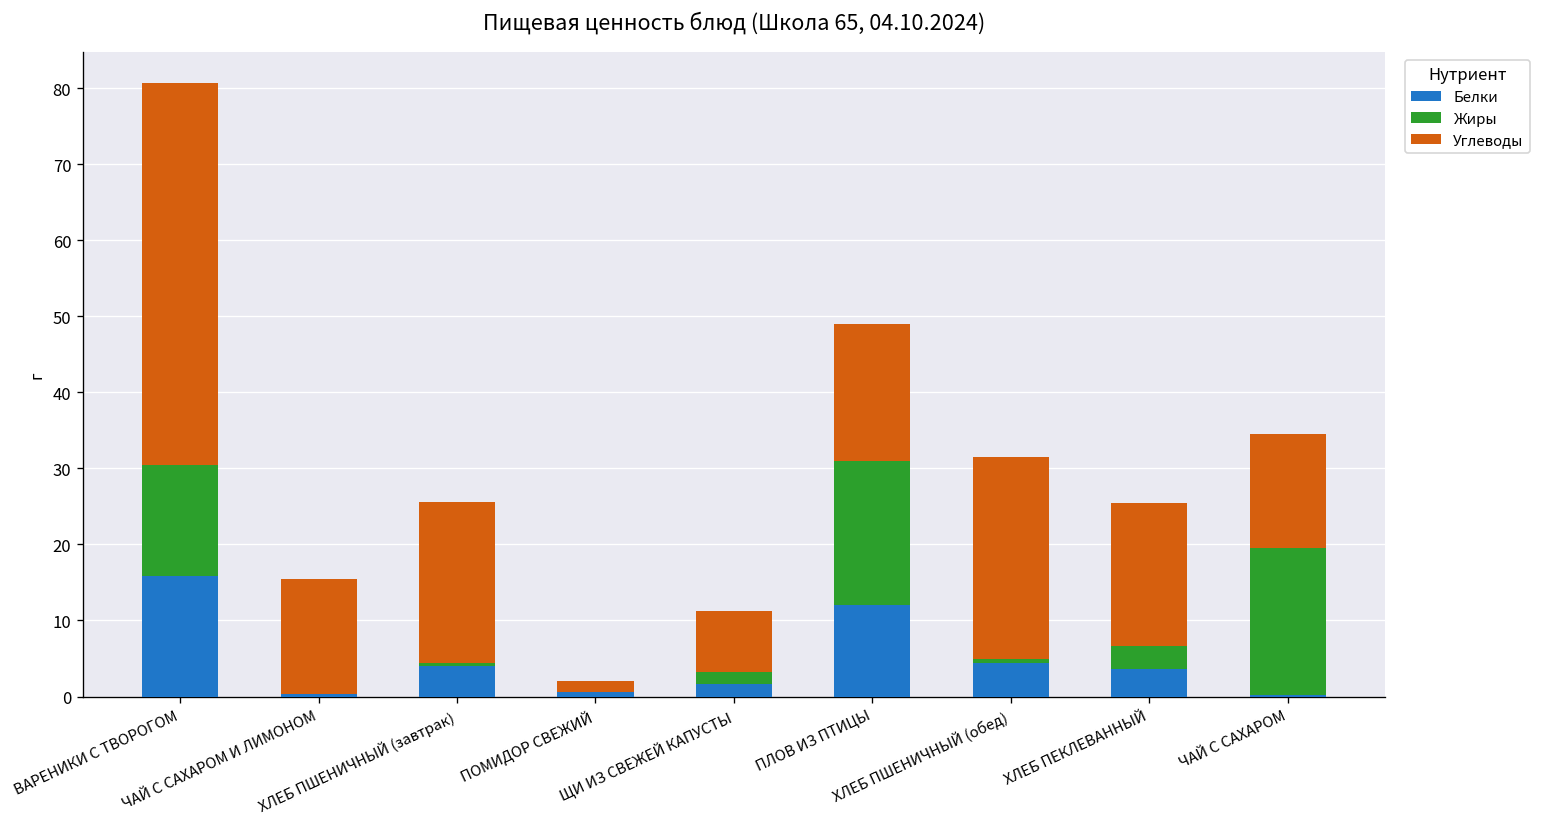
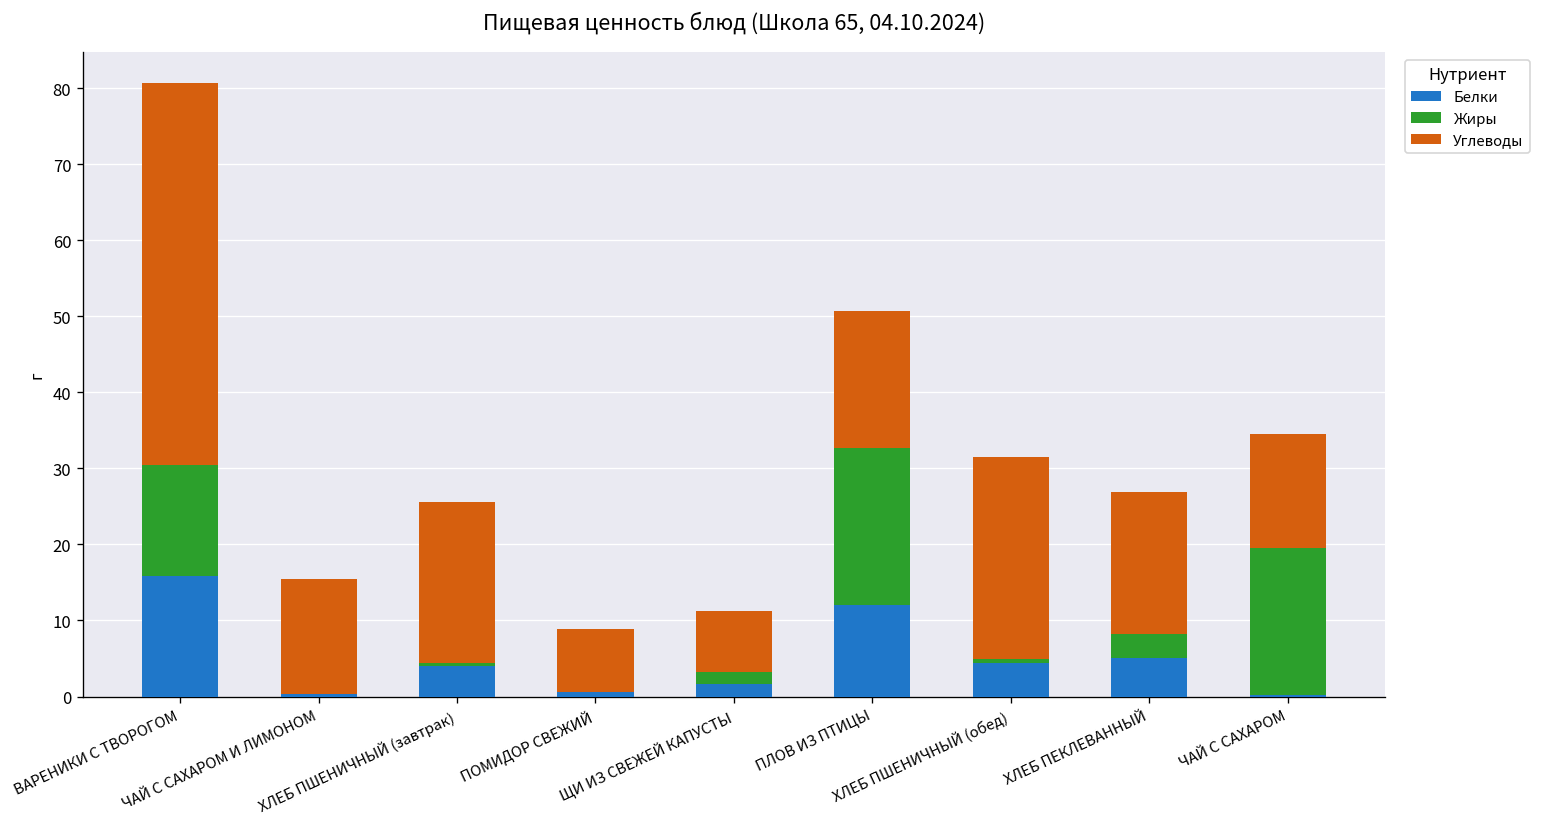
Углеводы, ПОМИДОР СВЕЖИЙ: 1 -> 8
Жиры, ПЛОВ ИЗ ПТИЦЫ: 19 -> 21
Белки, ХЛЕБ ПЕКЛЕВАННЫЙ: 4 -> 5
